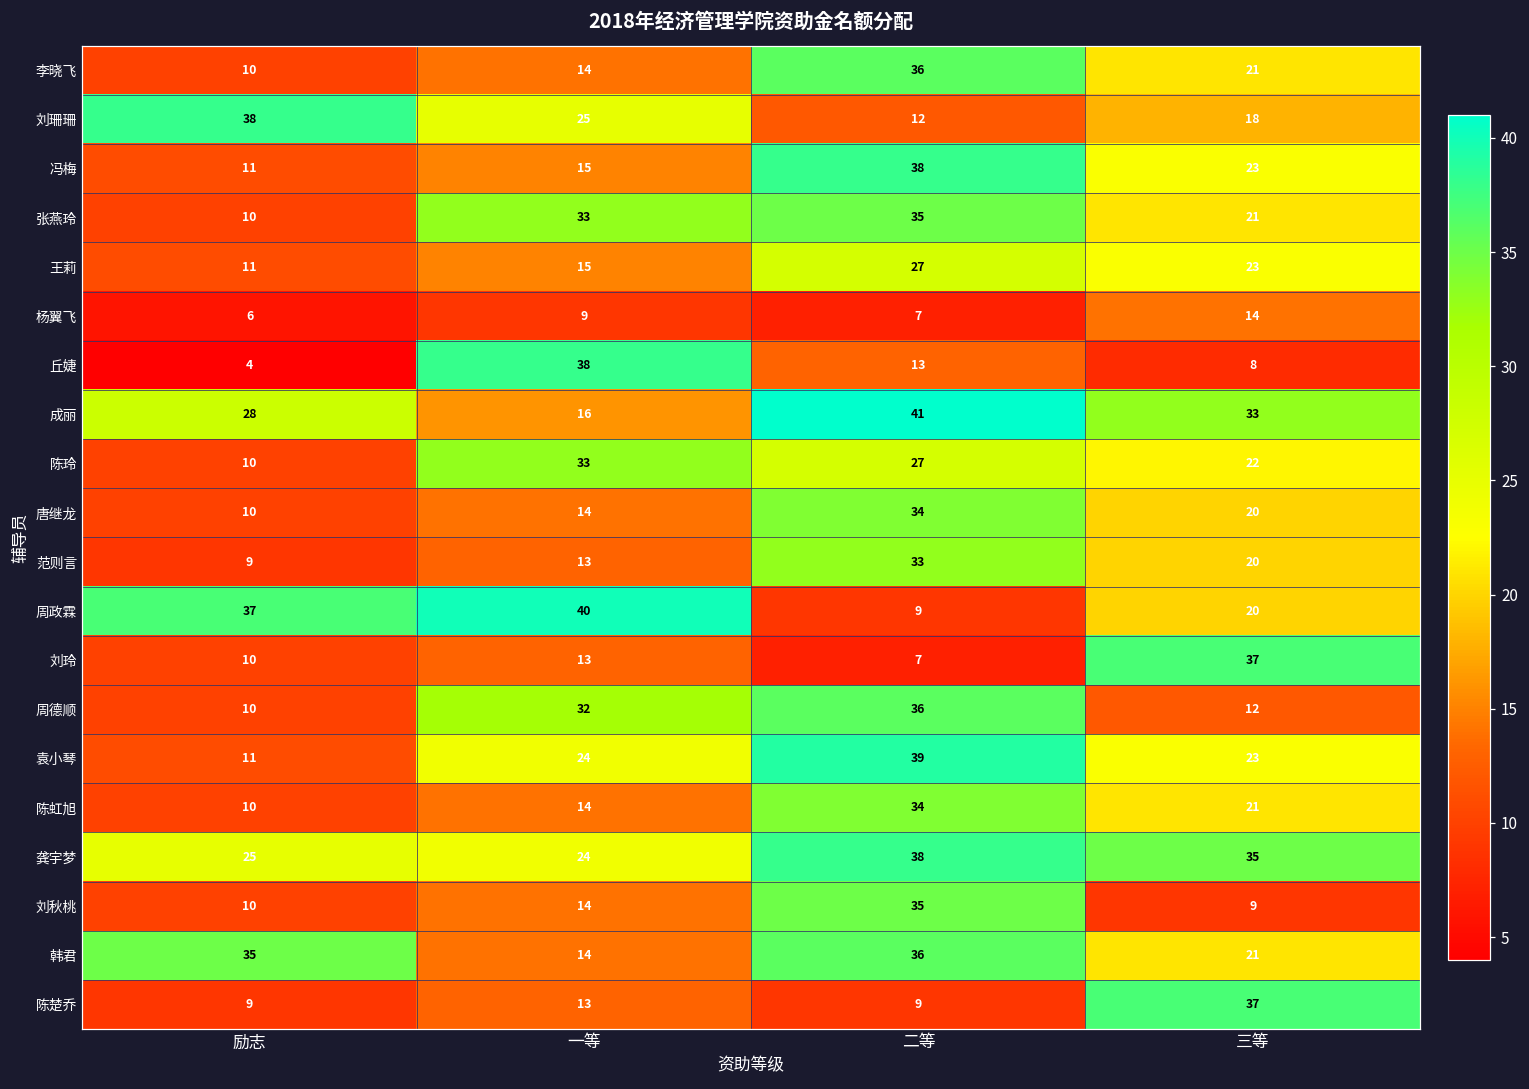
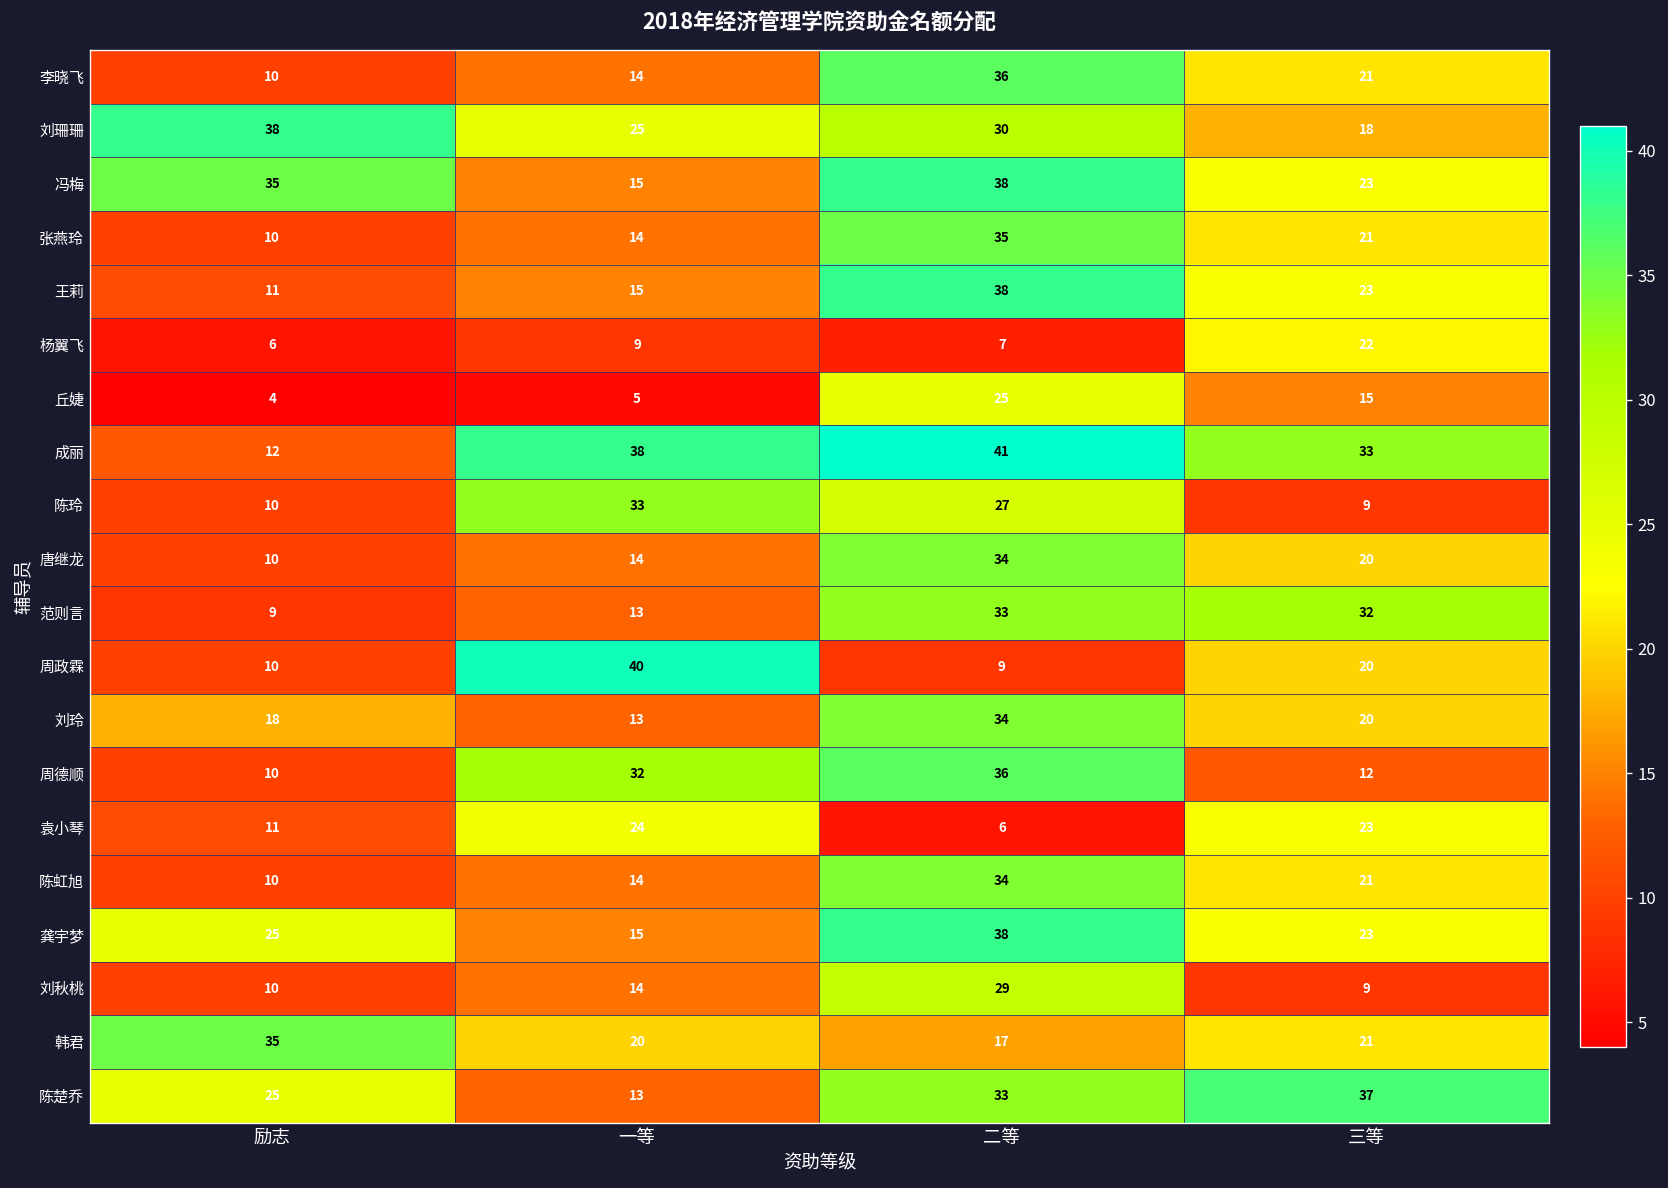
刘珊珊, 二等: 12 -> 30
冯梅, 励志: 11 -> 35
张燕玲, 一等: 33 -> 14
王莉, 二等: 27 -> 38
杨翼飞, 三等: 14 -> 22
丘婕, 一等: 38 -> 5
丘婕, 二等: 13 -> 25
丘婕, 三等: 8 -> 15
成丽, 励志: 28 -> 12
成丽, 一等: 16 -> 38
陈玲, 三等: 22 -> 9
范则言, 三等: 20 -> 32
周政霖, 励志: 37 -> 10
刘玲, 励志: 10 -> 18
刘玲, 二等: 7 -> 34
刘玲, 三等: 37 -> 20
袁小琴, 二等: 39 -> 6
龚宇梦, 一等: 24 -> 15
龚宇梦, 三等: 35 -> 23
刘秋桃, 二等: 35 -> 29
韩君, 一等: 14 -> 20
韩君, 二等: 36 -> 17
陈楚乔, 励志: 9 -> 25
陈楚乔, 二等: 9 -> 33
